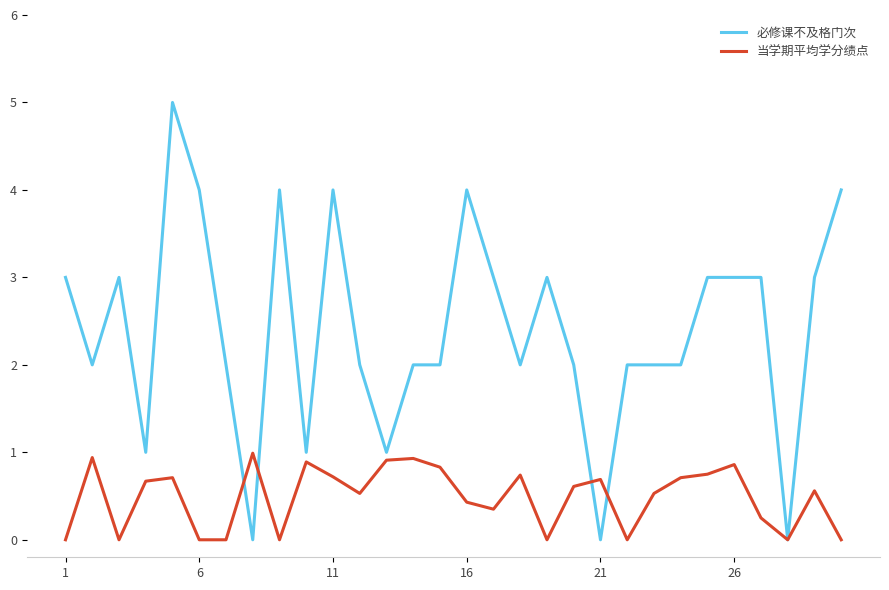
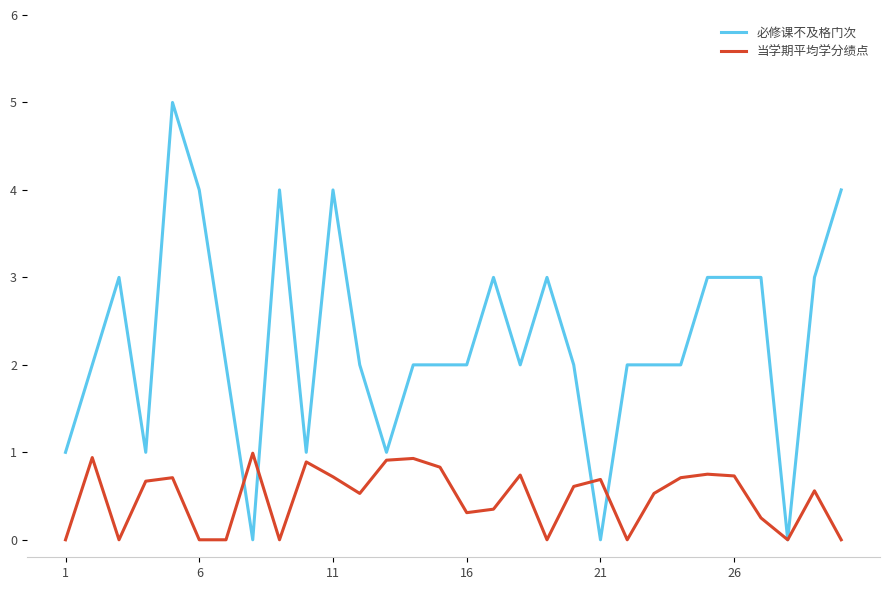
必修课不及格门次, 1: 3 -> 1
必修课不及格门次, 16: 4 -> 2
当学期平均学分绩点, 16: 0.4 -> 0.3
当学期平均学分绩点, 26: 0.9 -> 0.7
